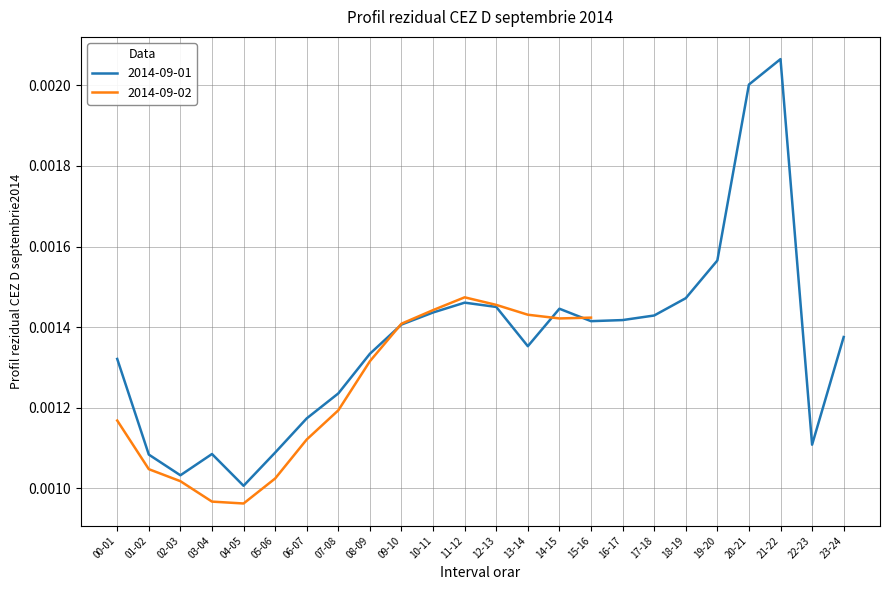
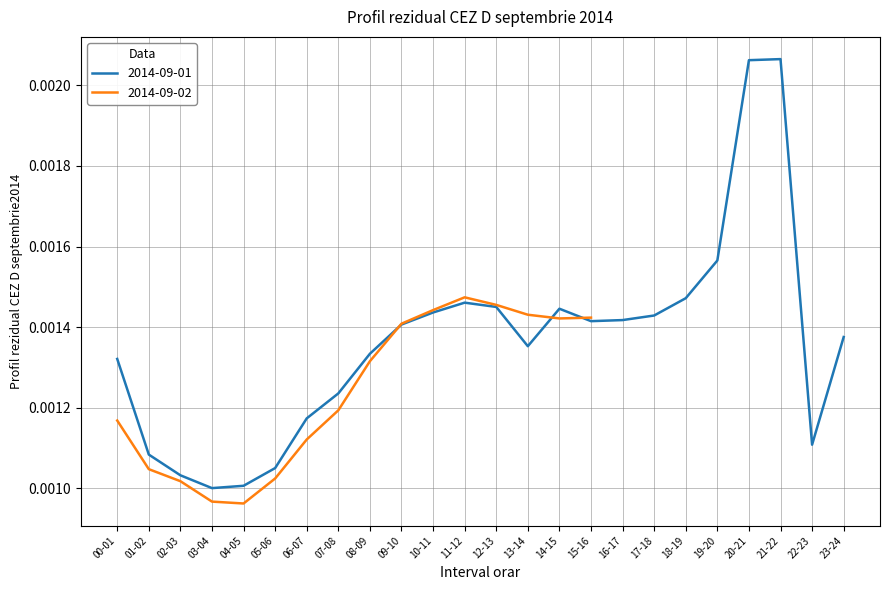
2014-09-01, 03-04: 0.00109 -> 0.00100
2014-09-01, 05-06: 0.00109 -> 0.00105
2014-09-01, 20-21: 0.00200 -> 0.00206
